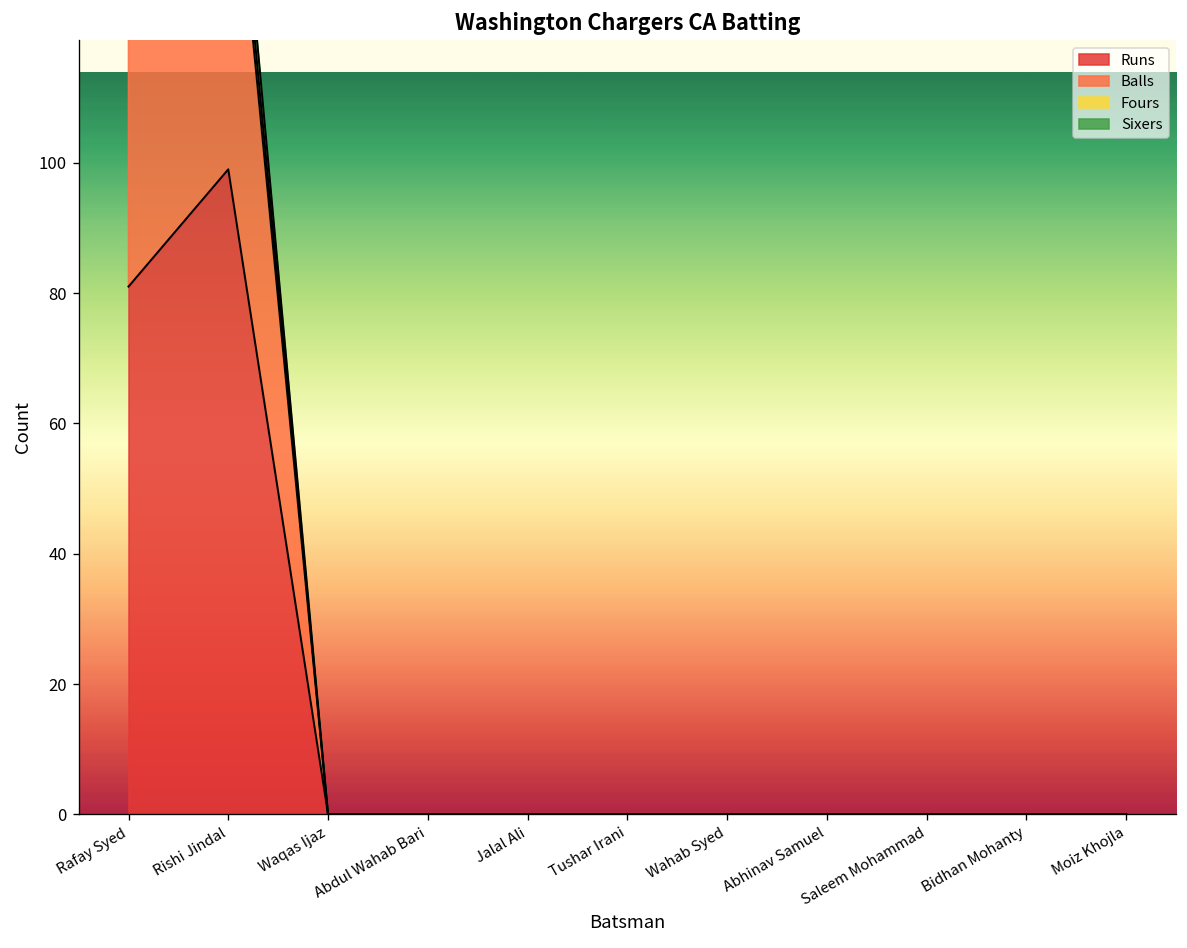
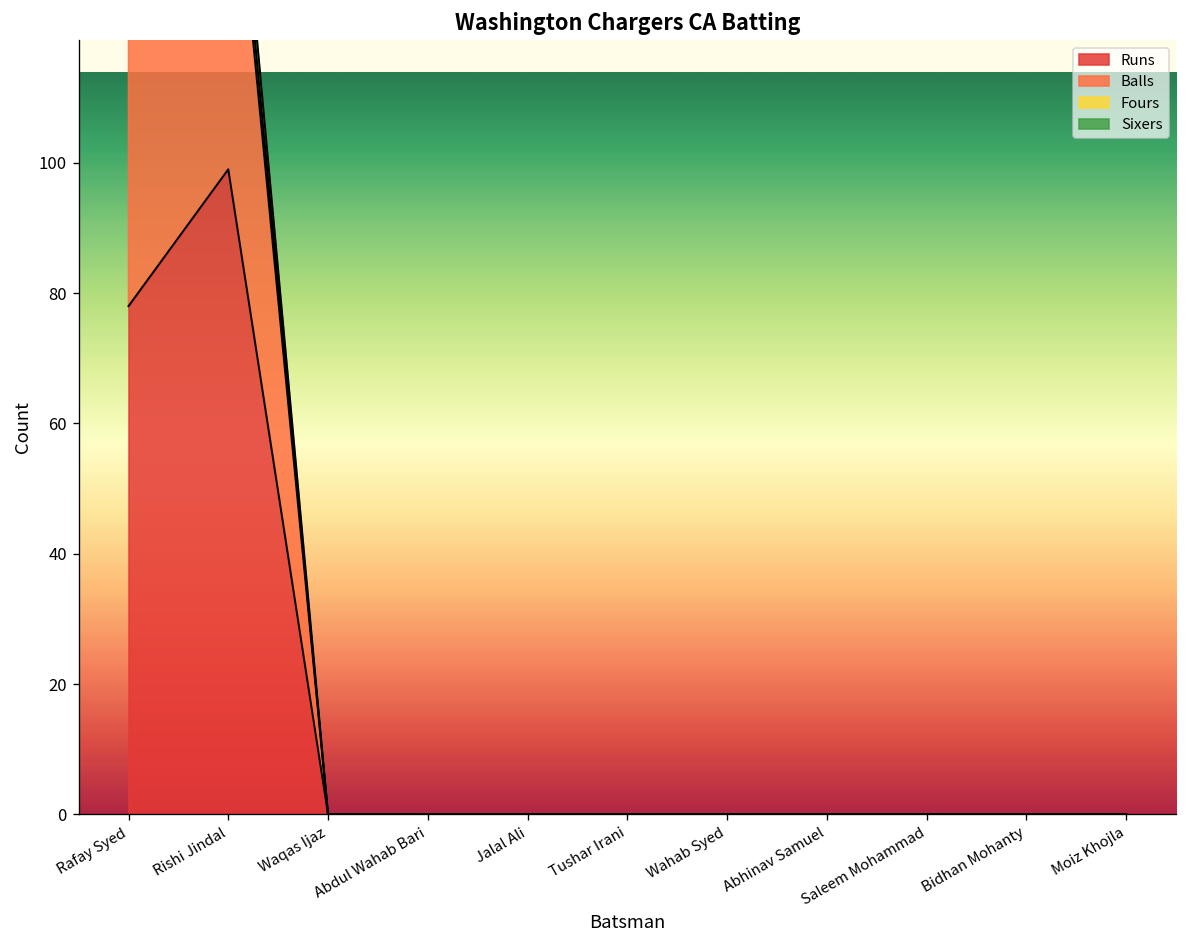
Runs, Rafay Syed: 81 -> 78
